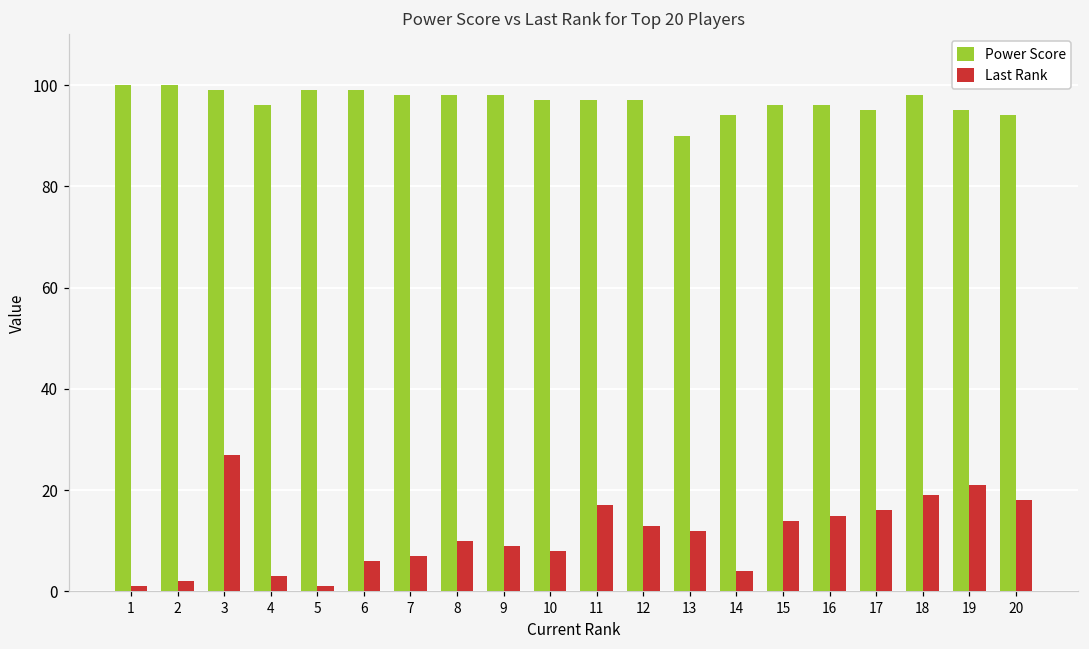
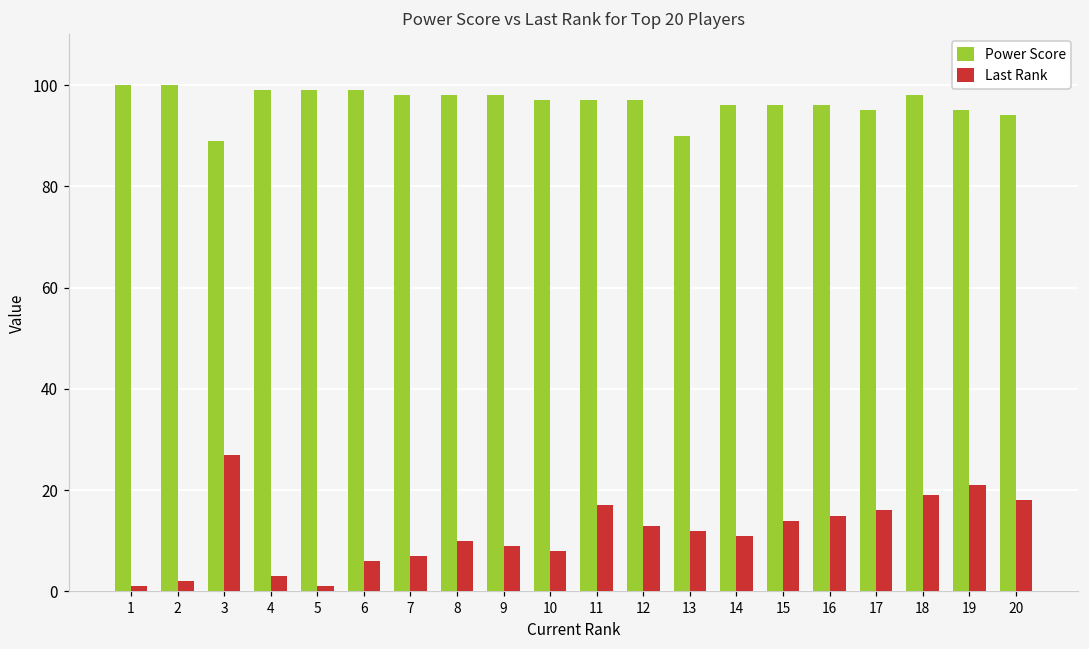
Power Score, 3: 99 -> 89
Power Score, 4: 96 -> 99
Power Score, 14: 94 -> 96
Last Rank, 14: 4 -> 11
